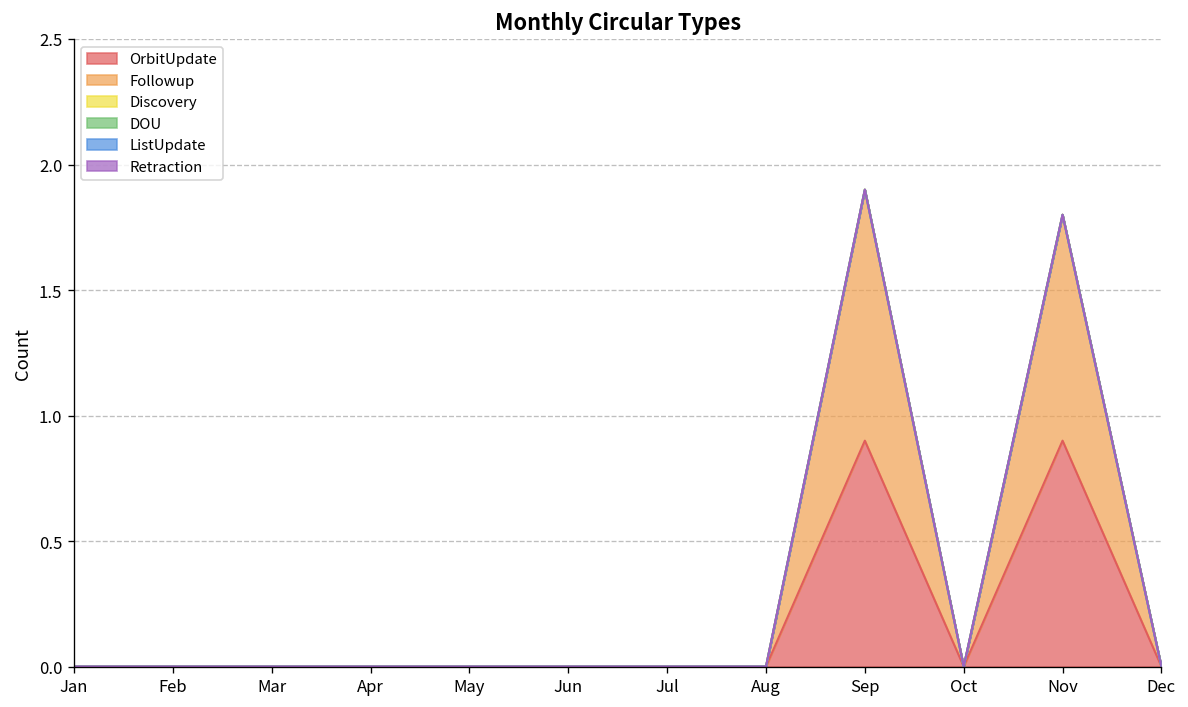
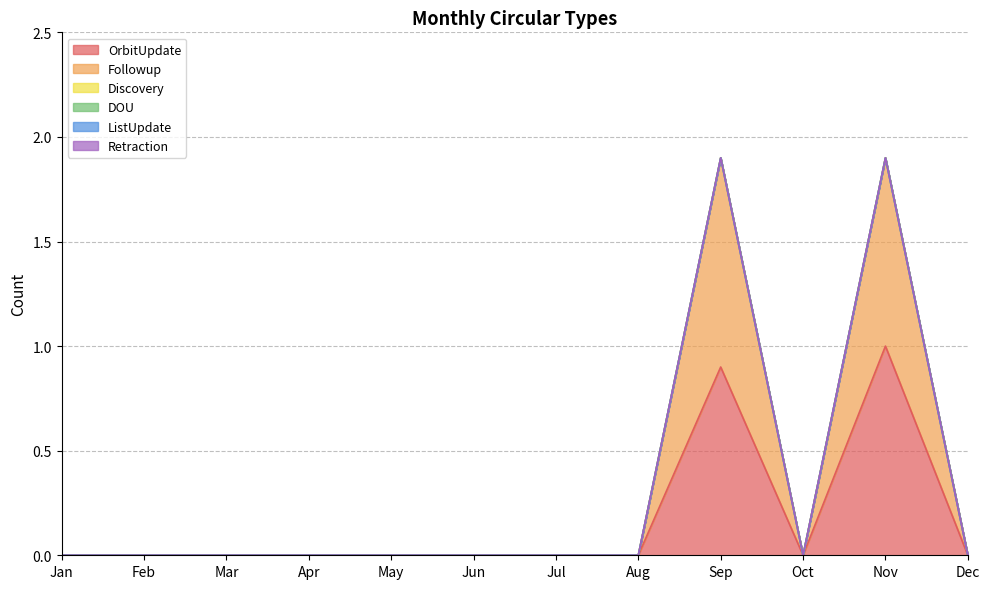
OrbitUpdate, Nov: 0.9 -> 1.0
